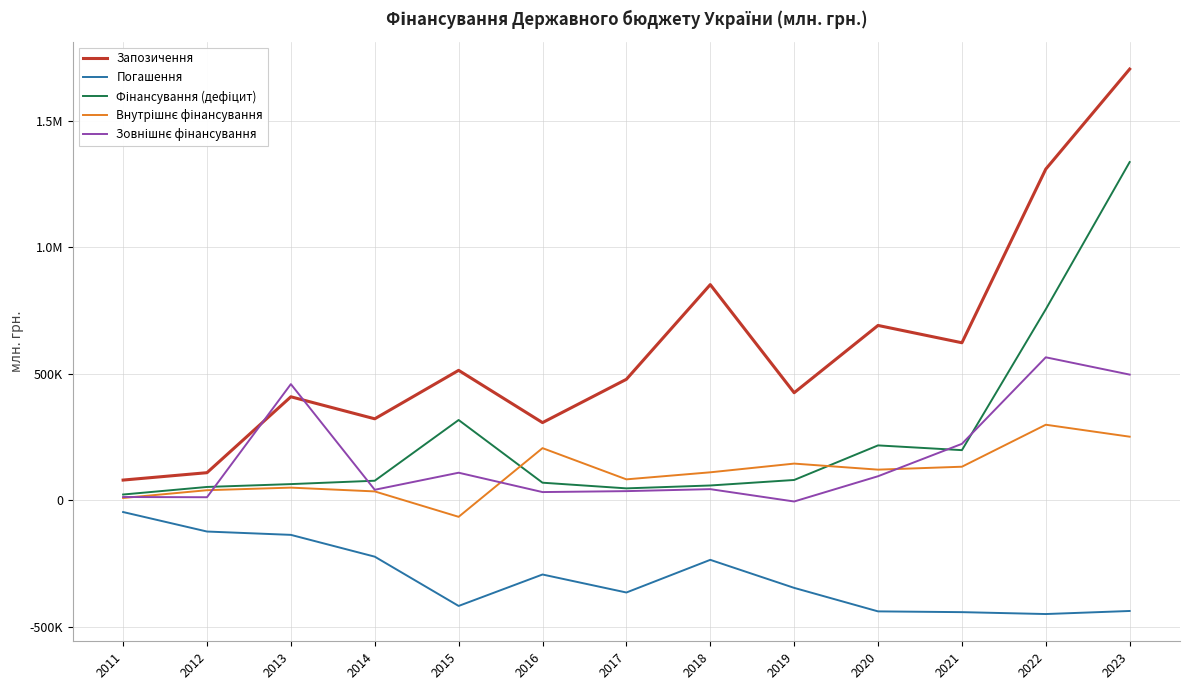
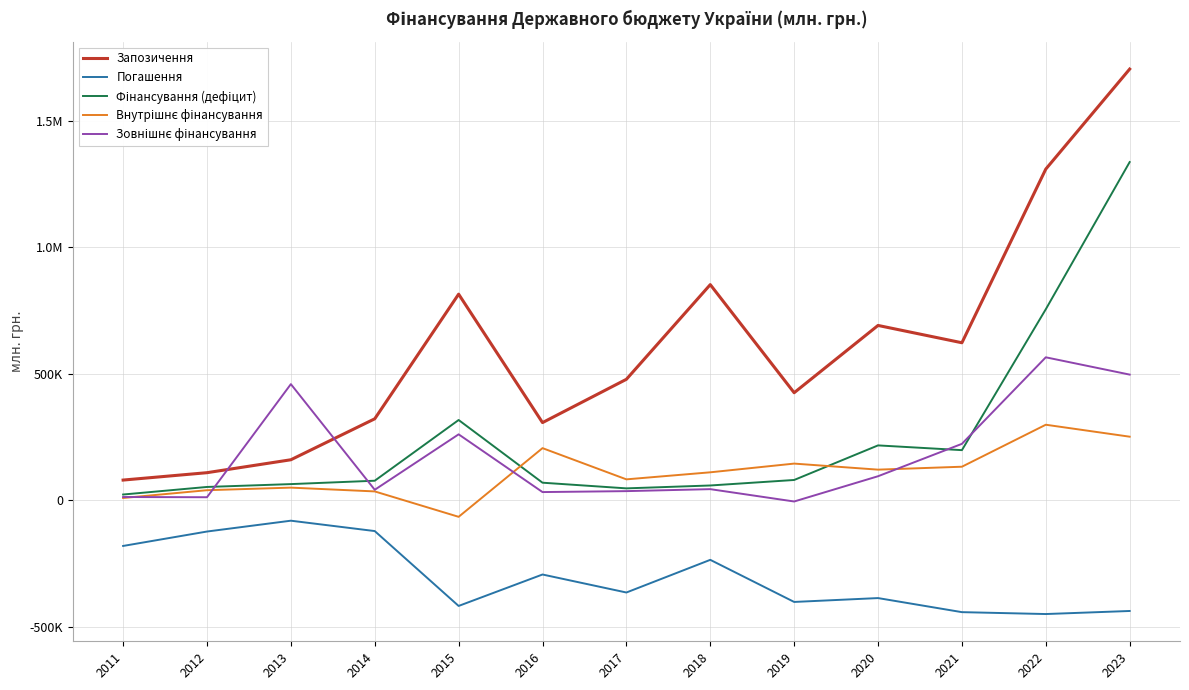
Погашення, 2011: -50000 -> -180000
Запозичення, 2013: 410000 -> 160000
Погашення, 2013: -140000 -> -80000
Погашення, 2014: -220000 -> -120000
Запозичення, 2015: 510000 -> 820000
Зовнішнє фінансування, 2015: 110000 -> 260000
Погашення, 2019: -350000 -> -400000
Погашення, 2020: -440000 -> -390000
